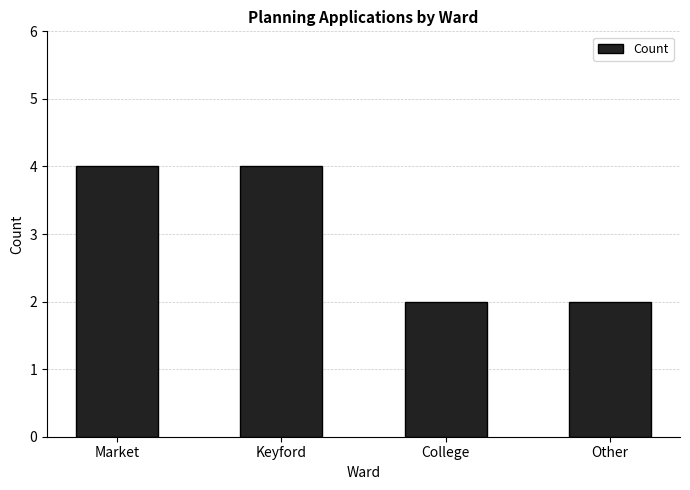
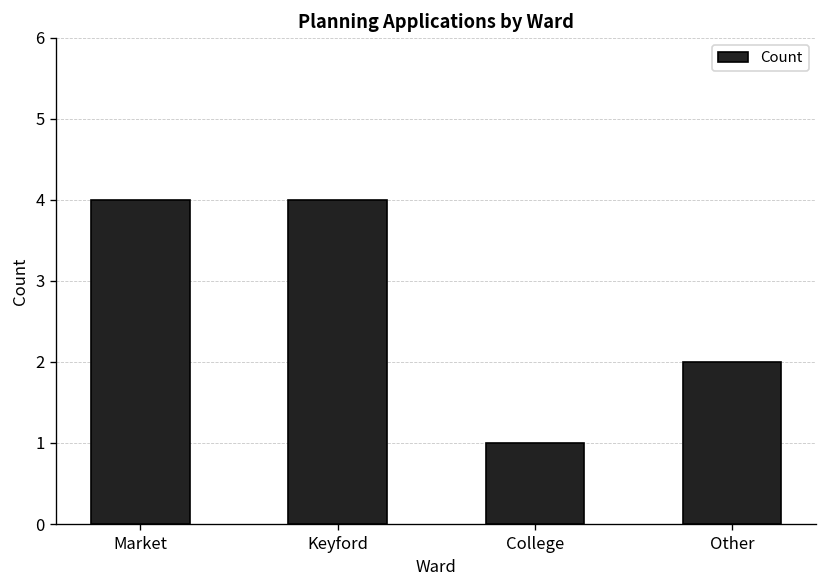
College: 2 -> 1
